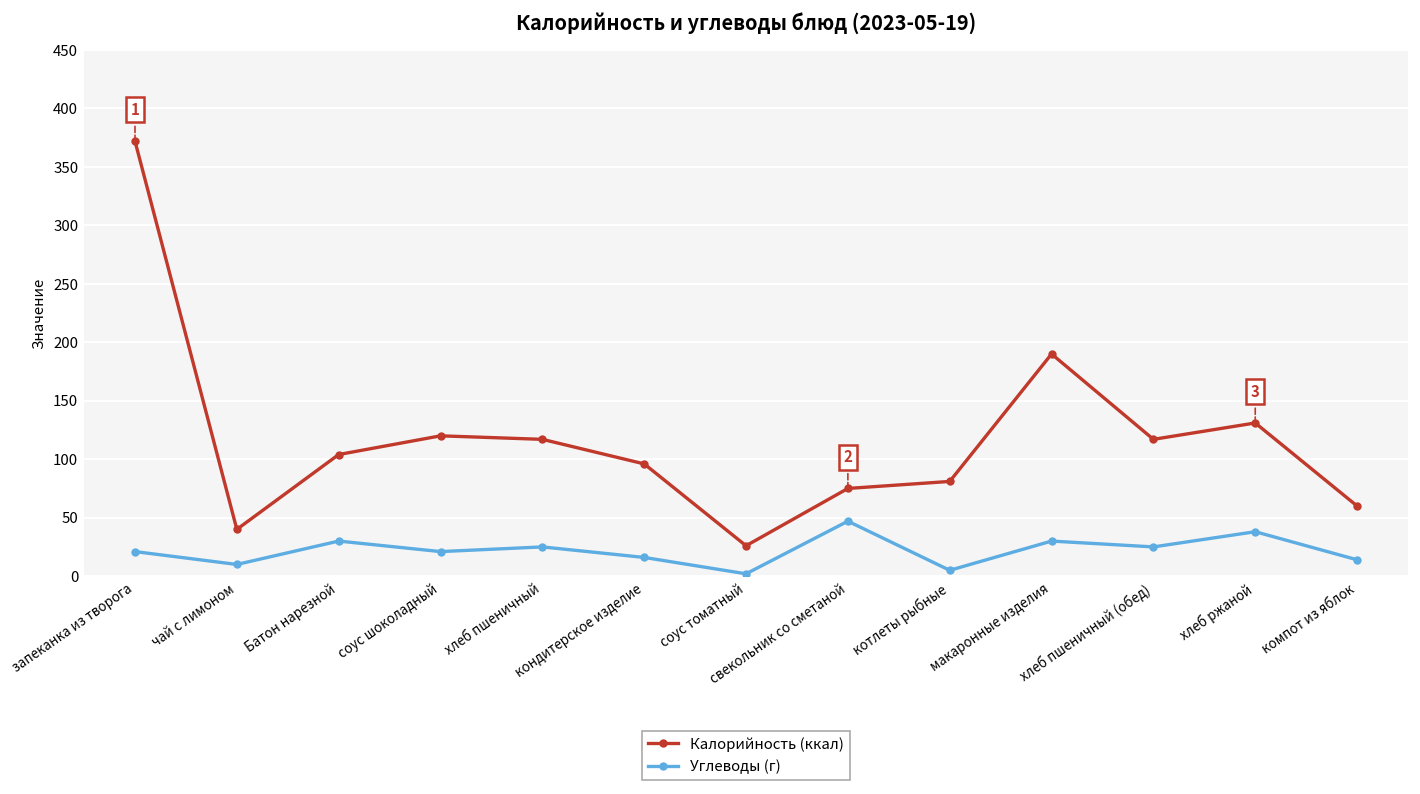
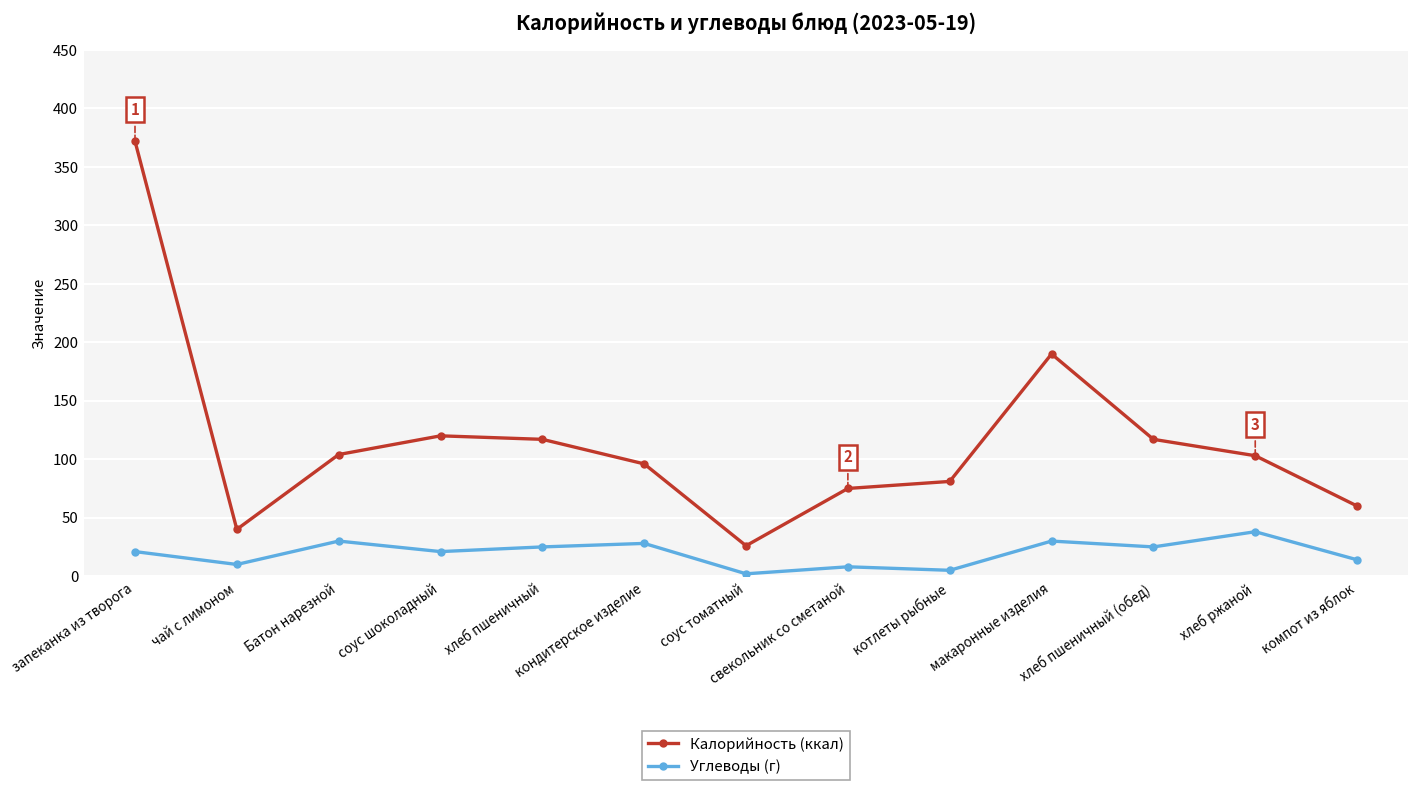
Углеводы (г), кондитерское изделие: 20 -> 30
Углеводы (г), свекольник со сметаной: 50 -> 10
Калорийность (ккал), хлеб ржаной: 130 -> 100
